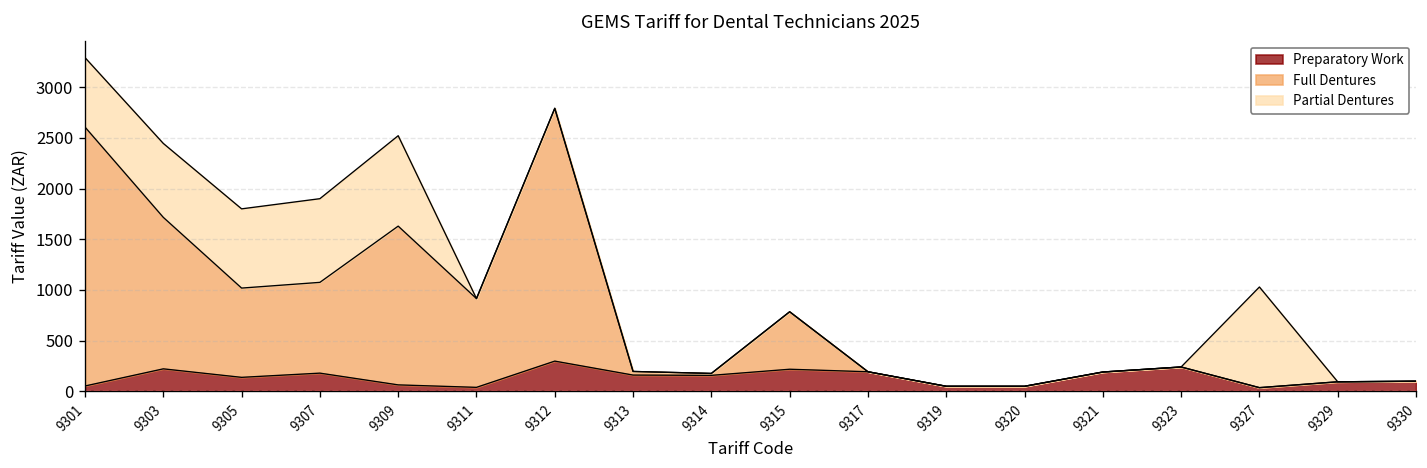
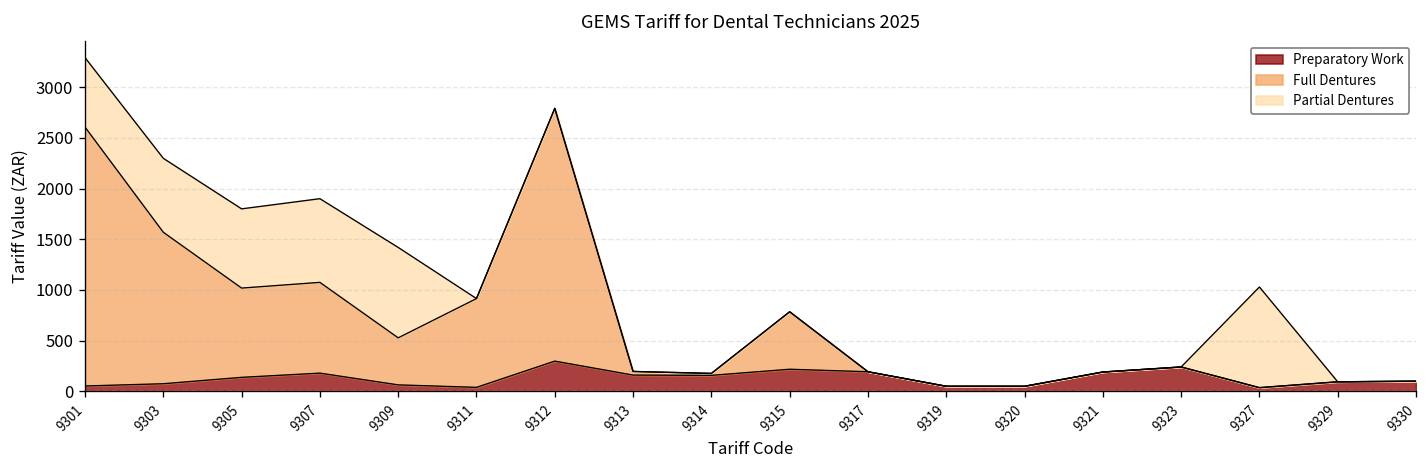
Preparatory Work, 9303: 200 -> 100
Full Dentures, 9309: 1600 -> 500
